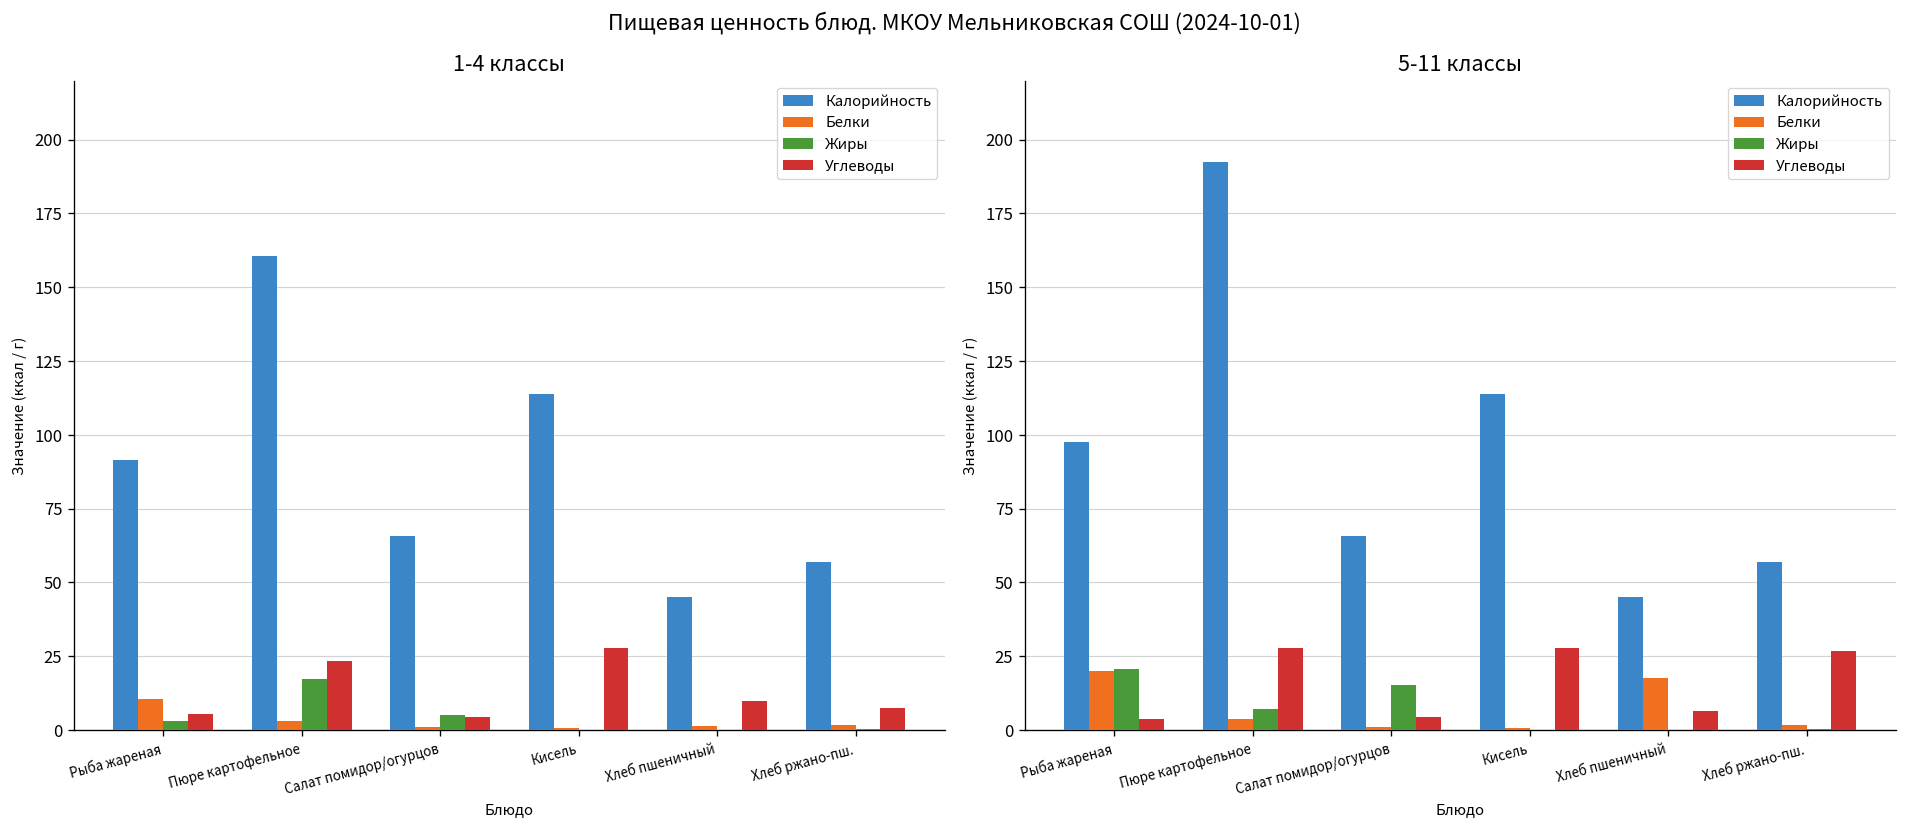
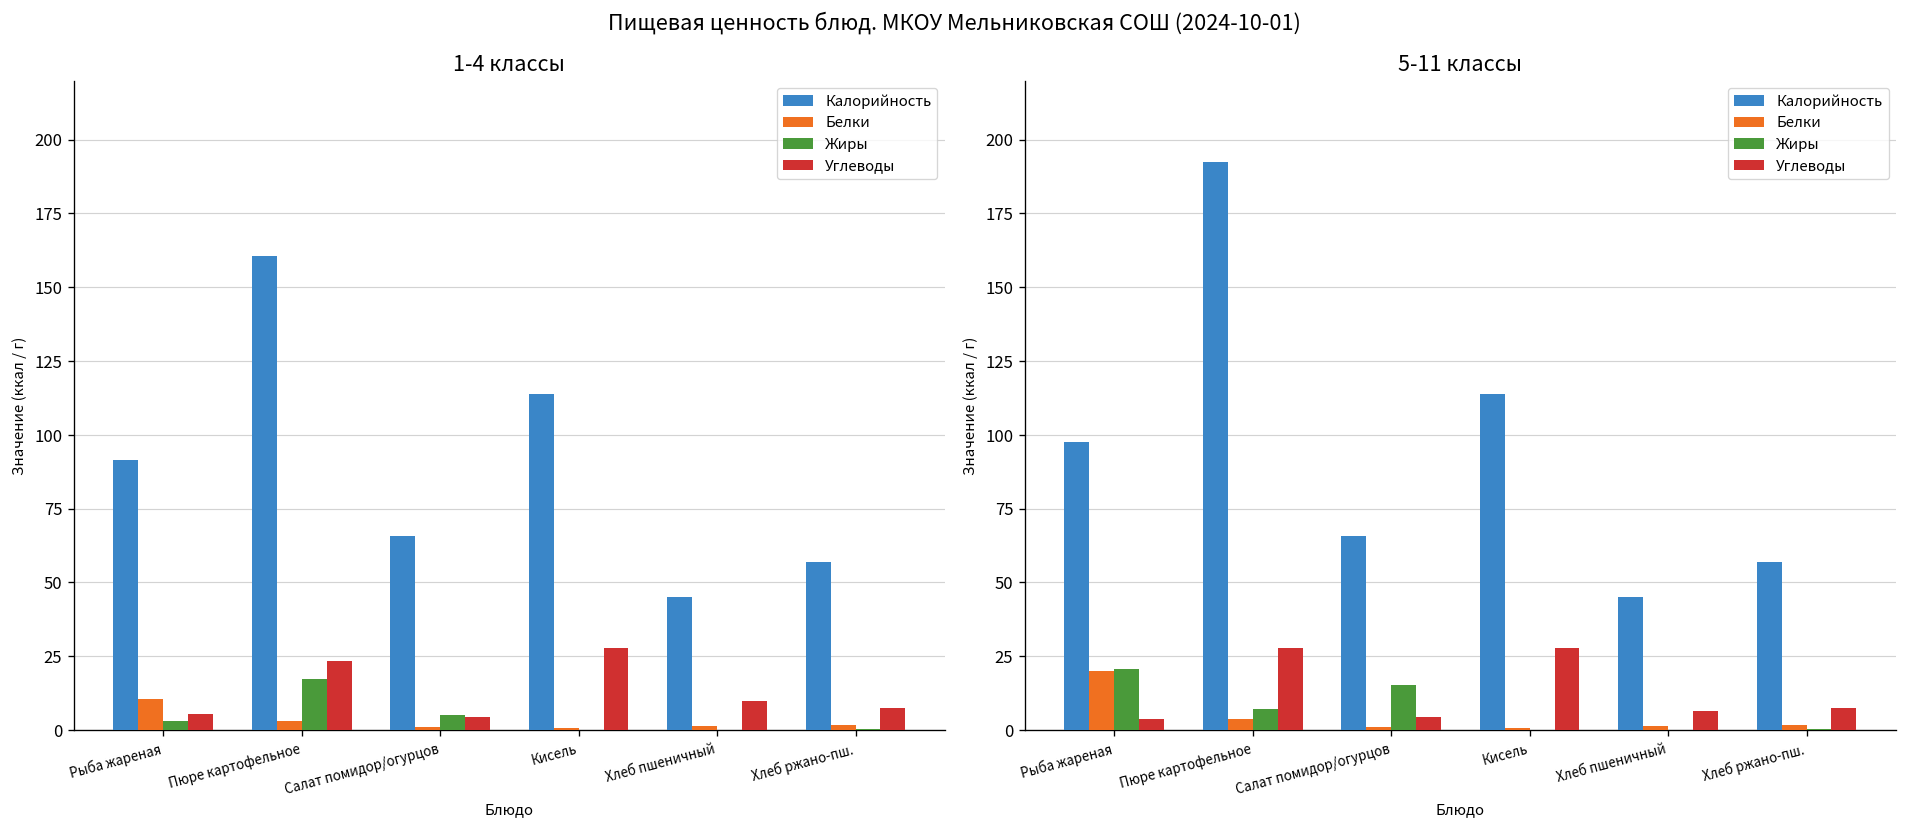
5-11 классы, Белки, Хлеб пшеничный: 18 -> 2
5-11 классы, Углеводы, Хлеб ржано-пш.: 27 -> 8
